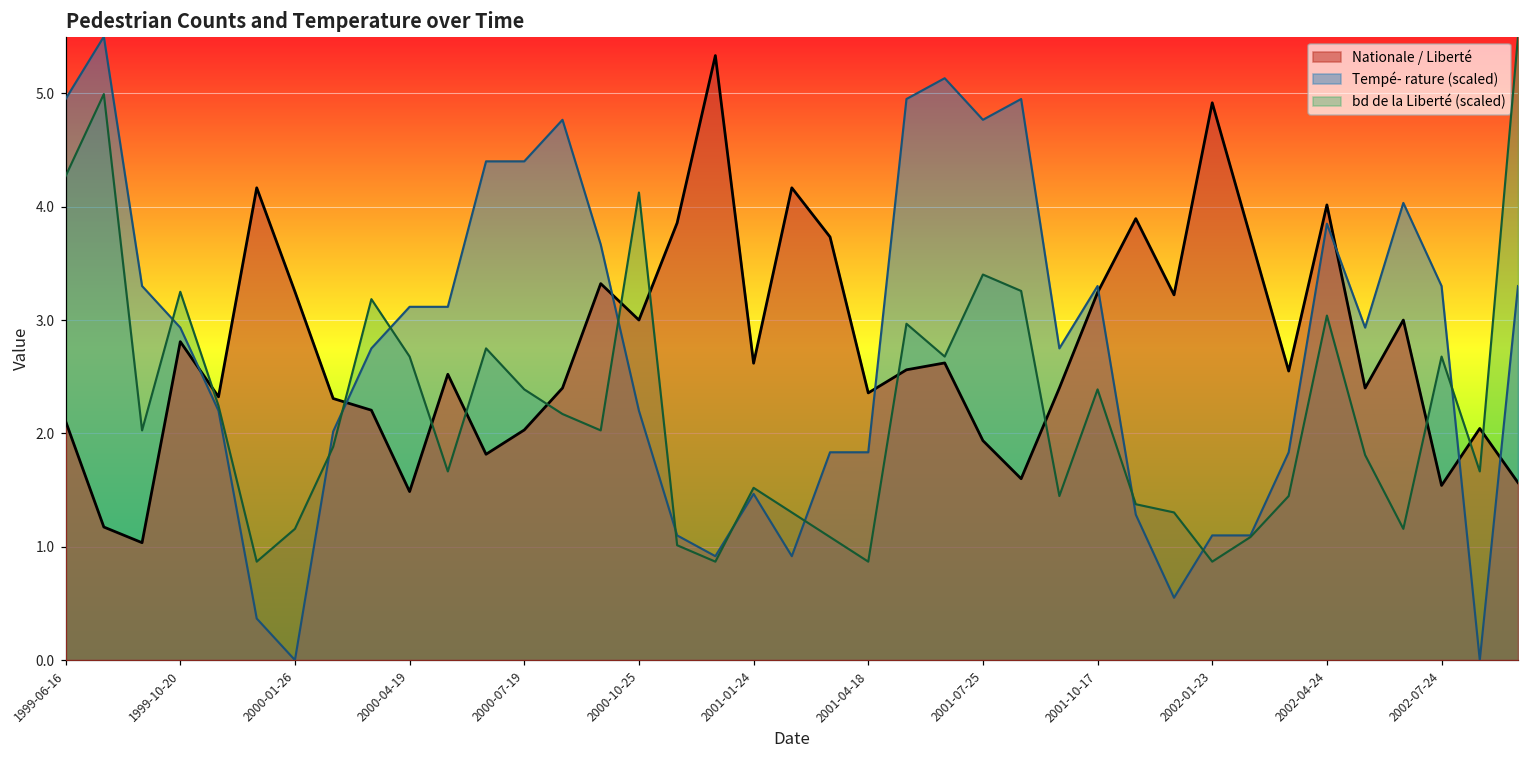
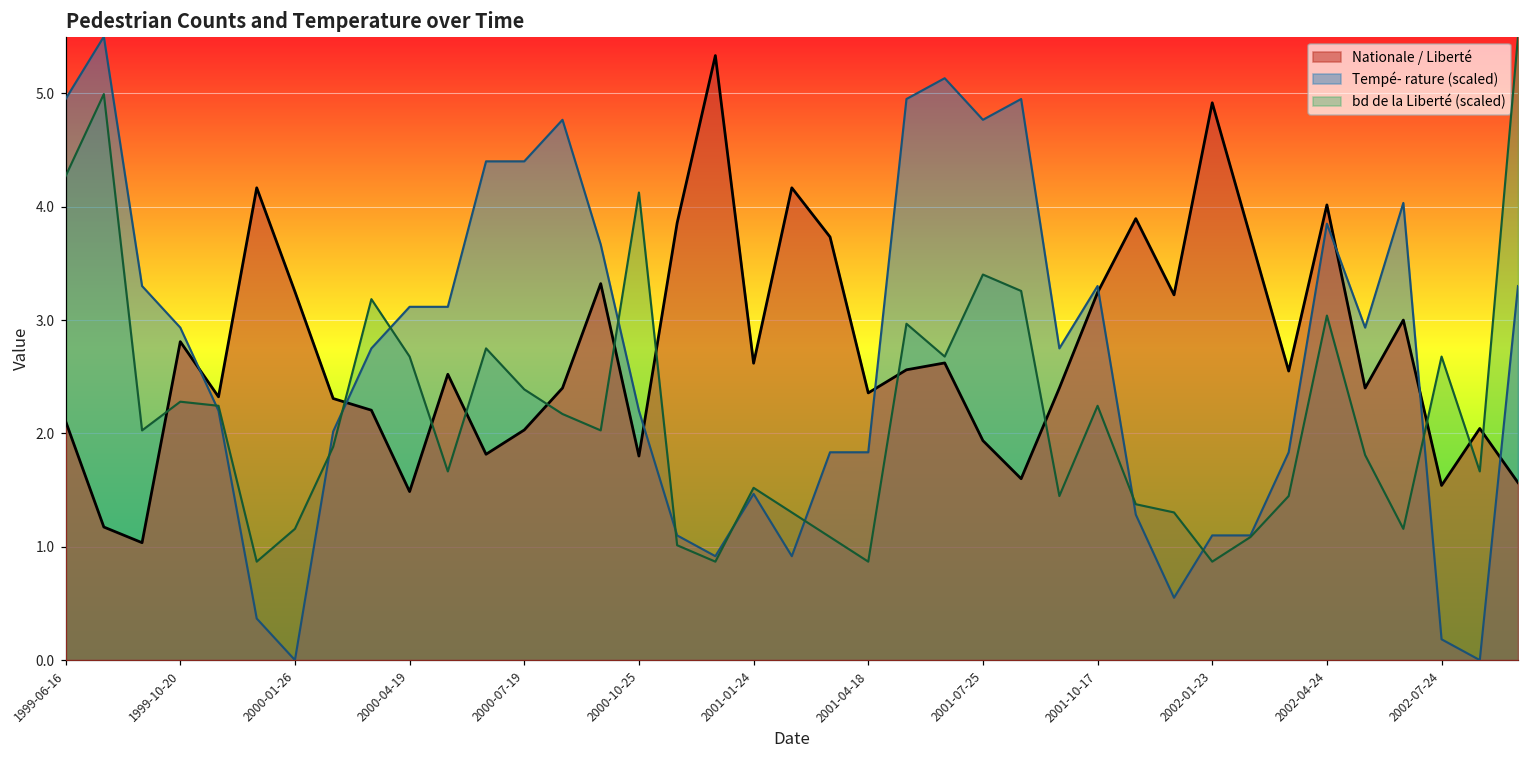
bd de la Liberté (scaled), 1999-10-20: 3.25 -> 2.28
Nationale / Liberté, 2000-10-25: 3.0 -> 1.8
bd de la Liberté (scaled), 2001-10-17: 2.39 -> 2.24
Tempé- rature (scaled), 2002-07-24: 3.30 -> 0.18
